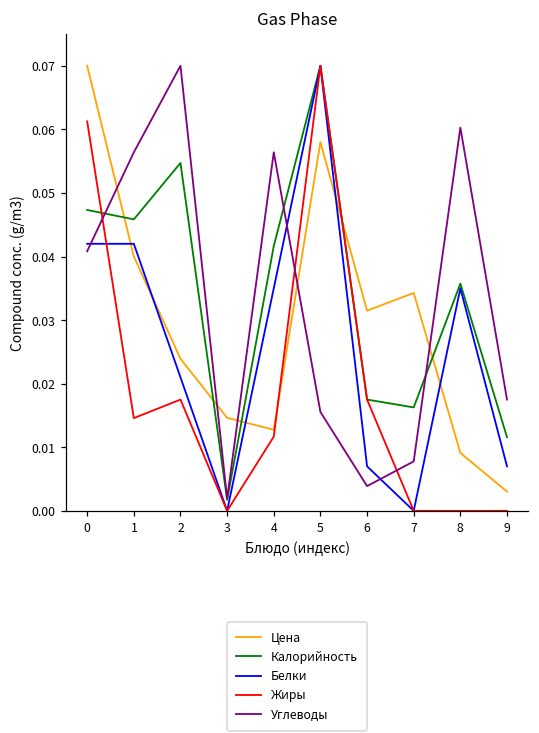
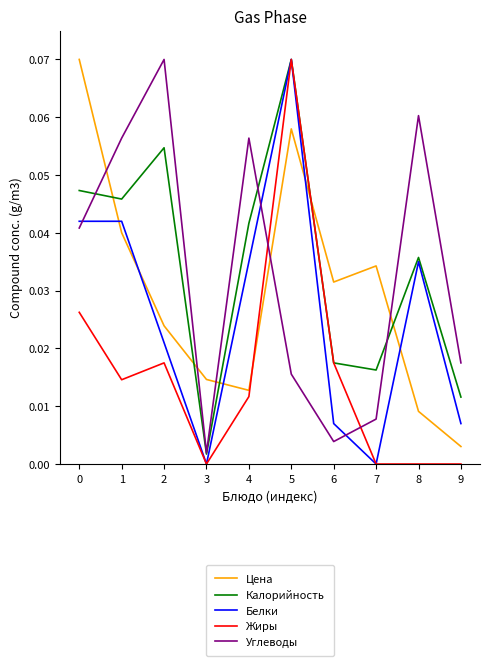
Жиры, 0: 0.061 -> 0.026
